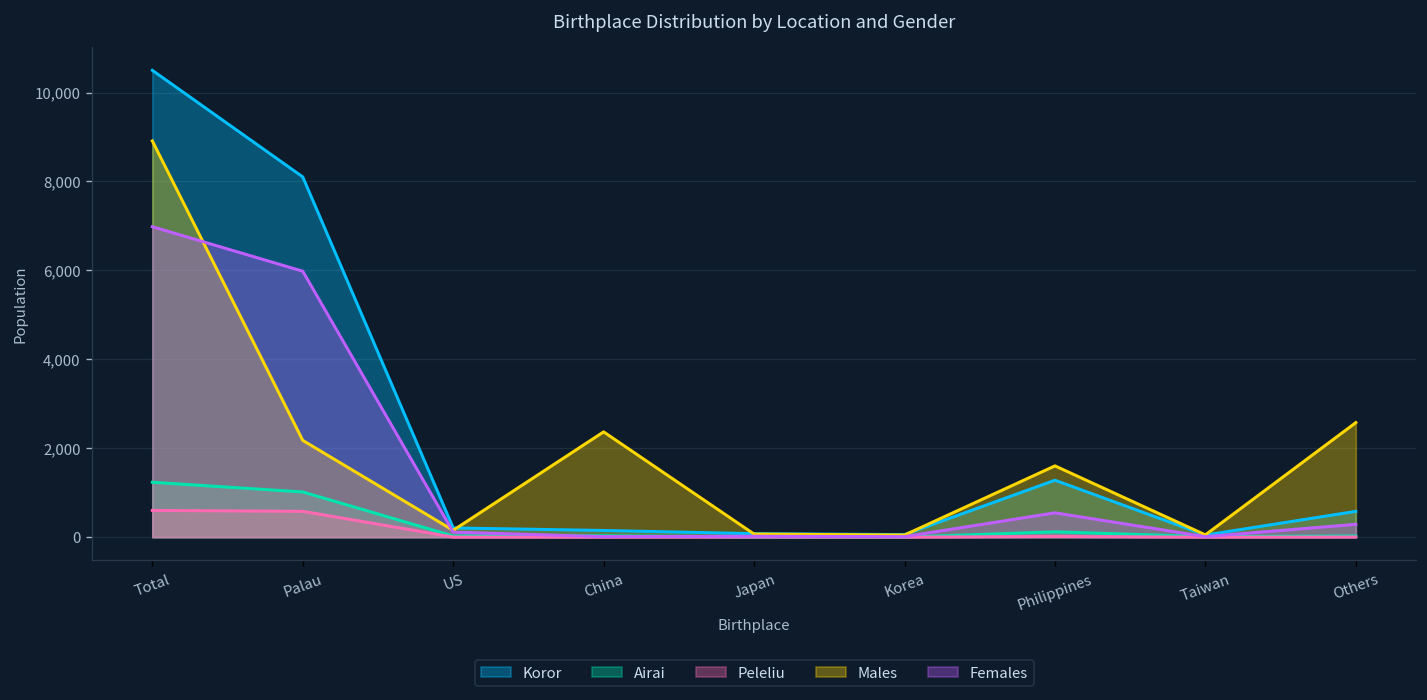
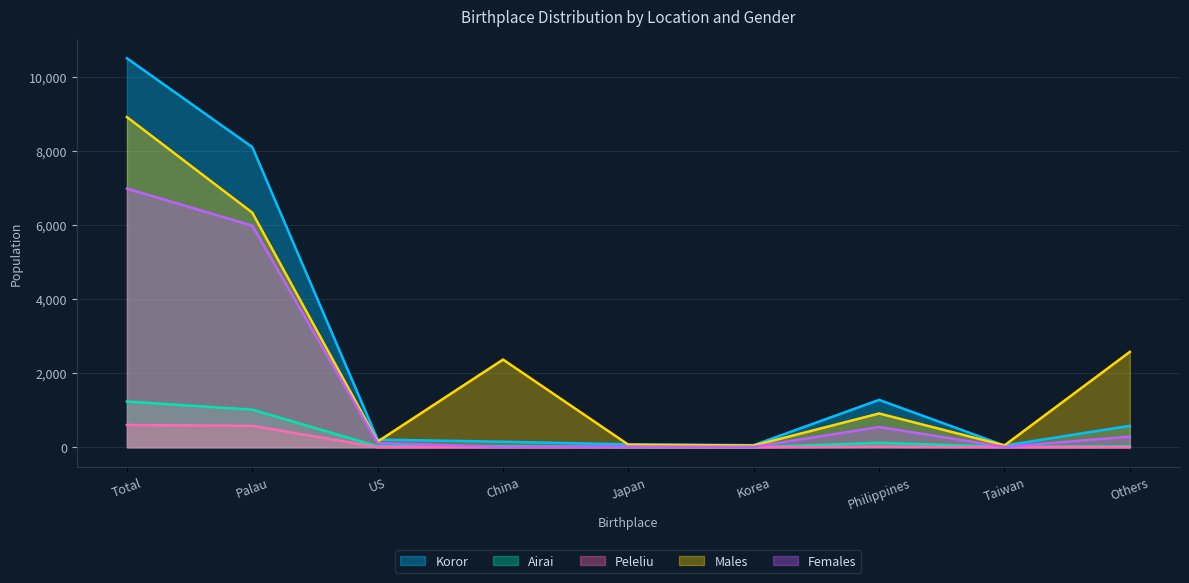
Males, Palau: 2,200 -> 6,300
Males, Philippines: 1,600 -> 900
